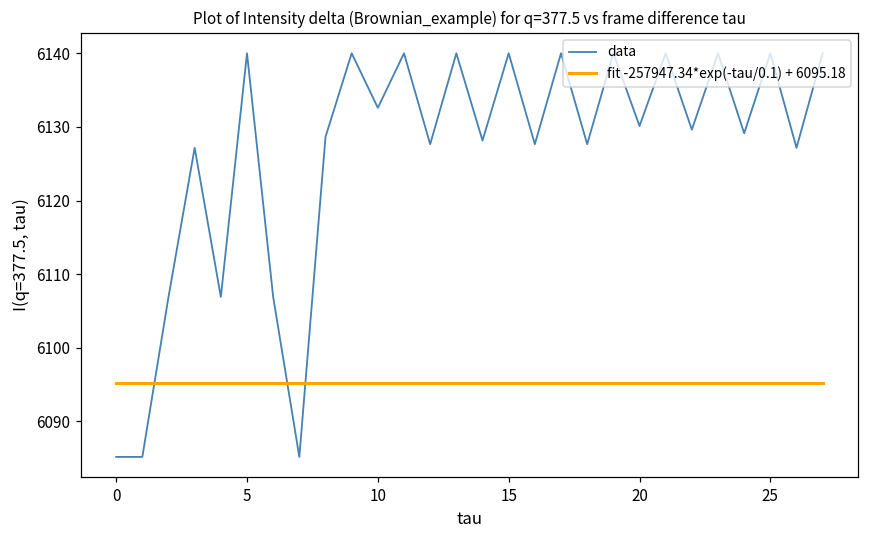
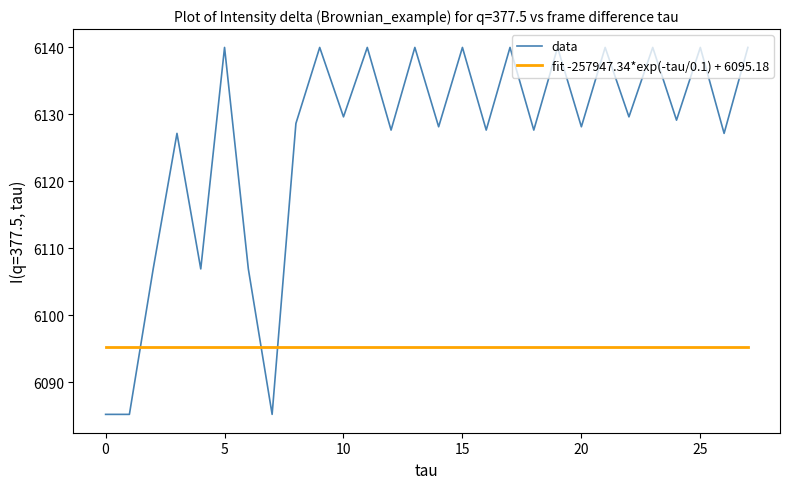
data, 10: 6133 -> 6130
data, 20: 6130 -> 6128
